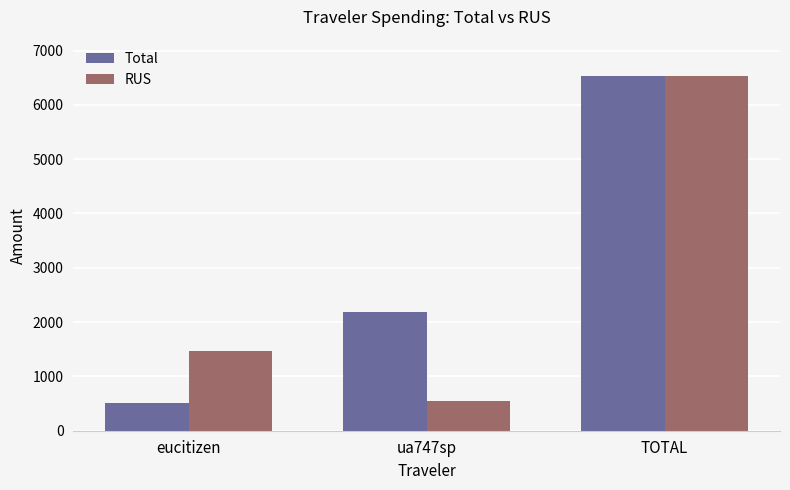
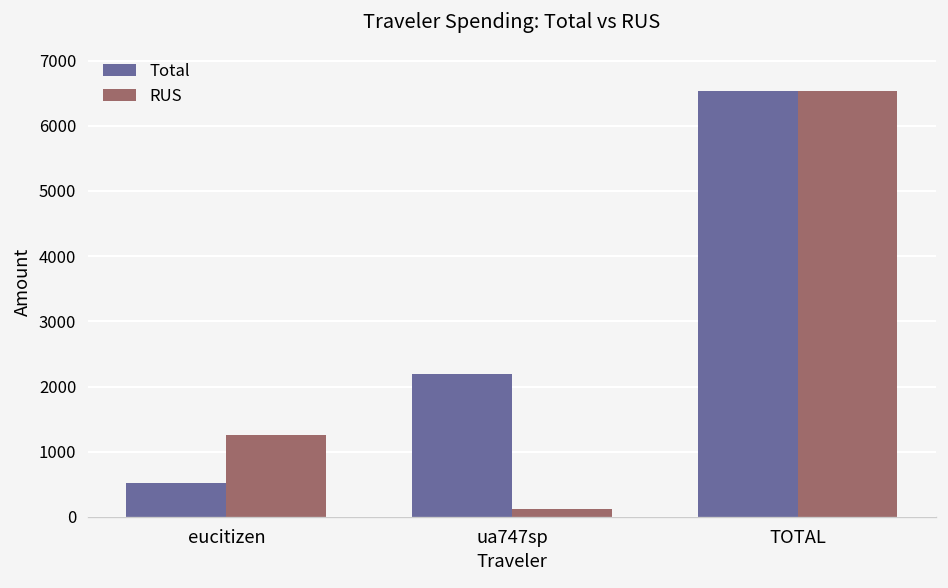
RUS, eucitizen: 1500 -> 1200
RUS, ua747sp: 500 -> 100
